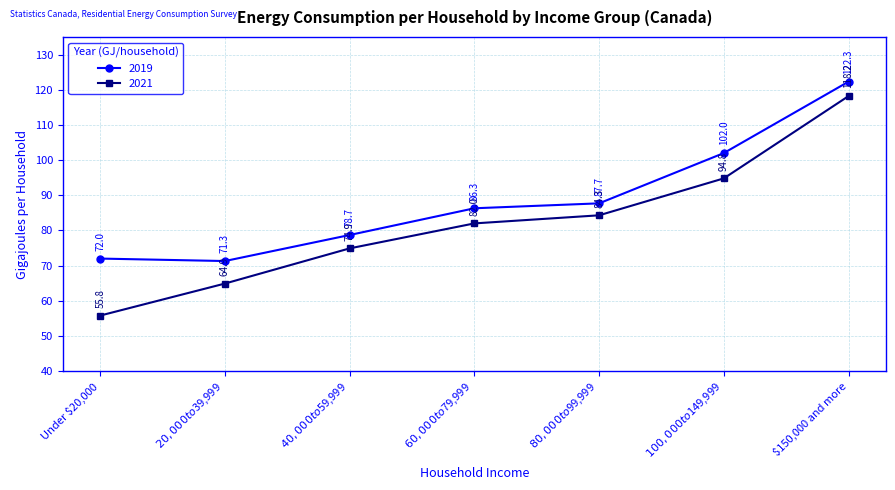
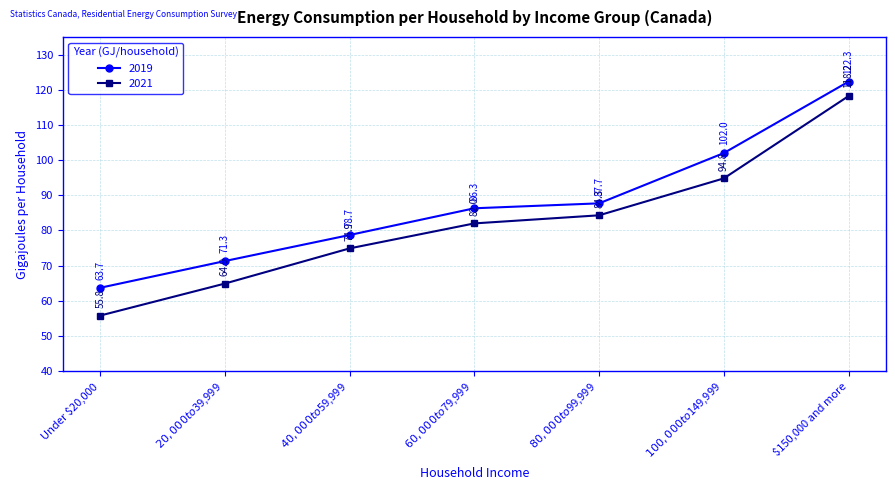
2019, Under $20,000: 72.0 -> 63.7
